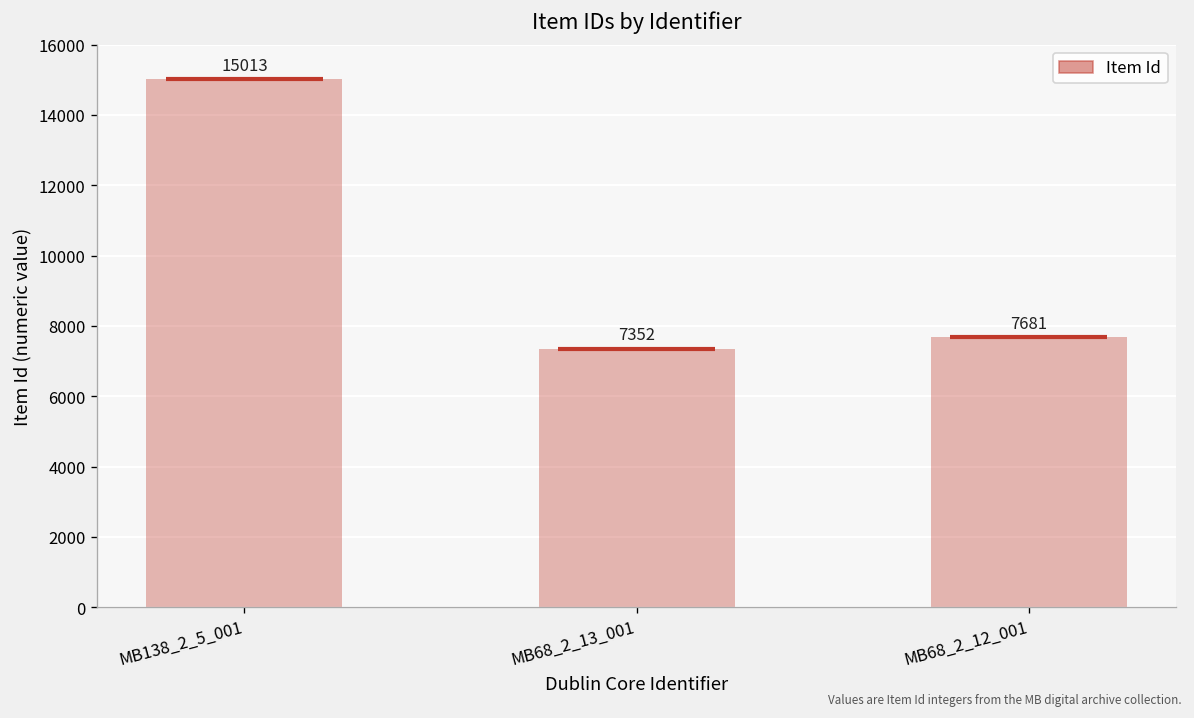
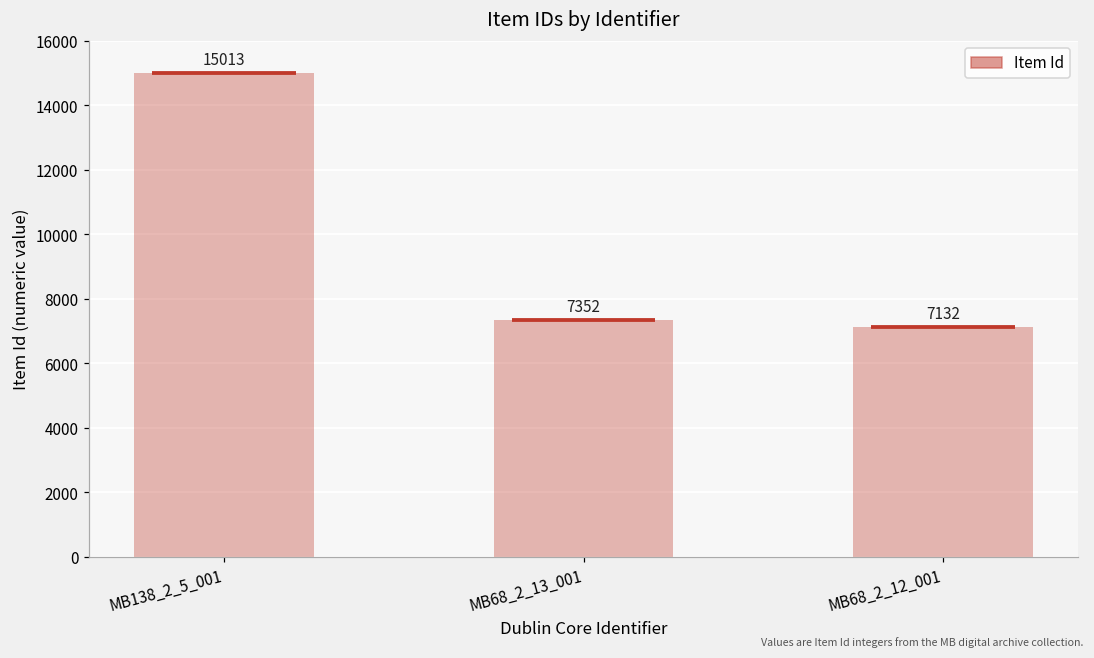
MB68_2_12_001: 7681 -> 7132
